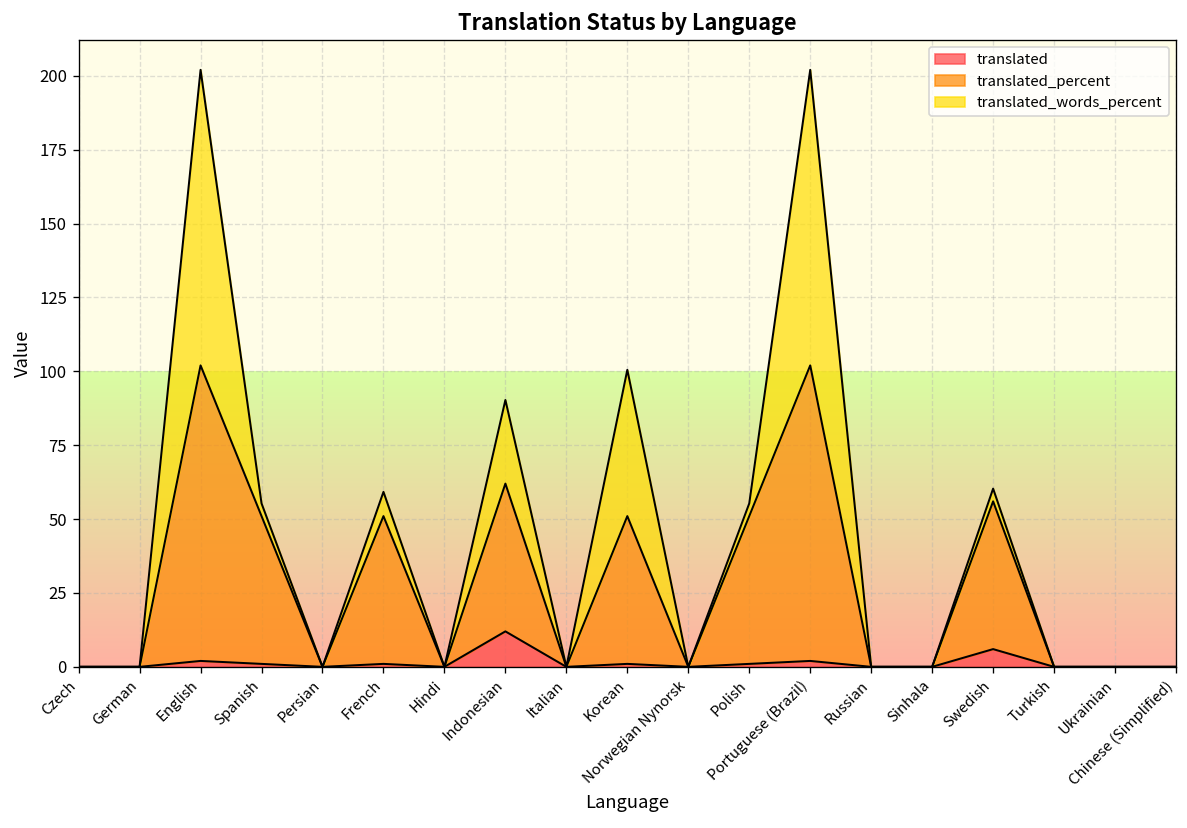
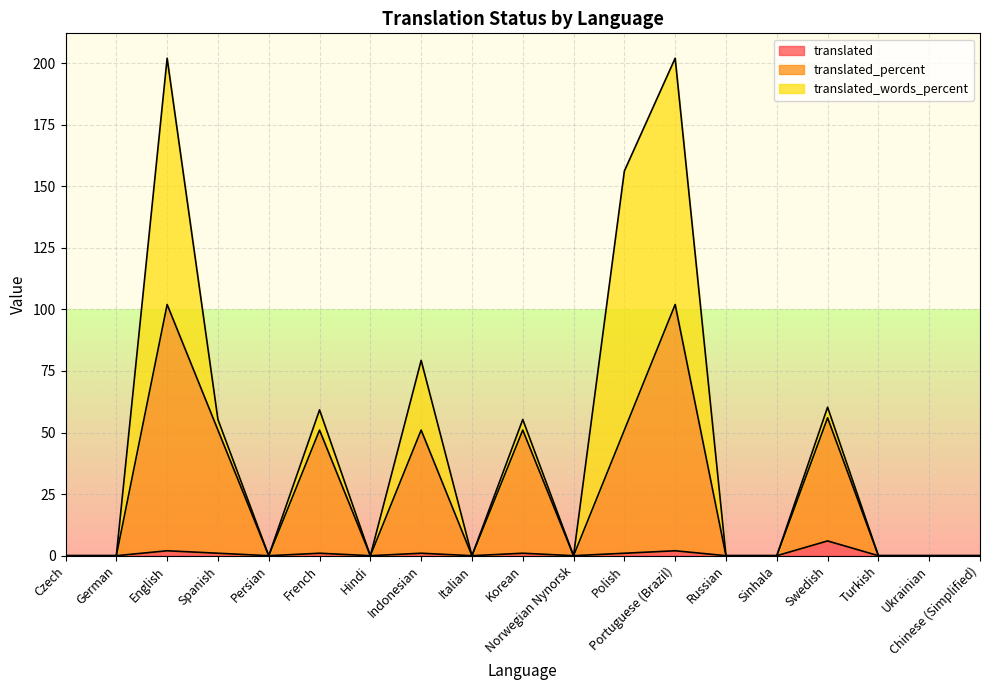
translated, Indonesian: 12 -> 1
translated_words_percent, Korean: 50 -> 4
translated_words_percent, Polish: 4 -> 105
